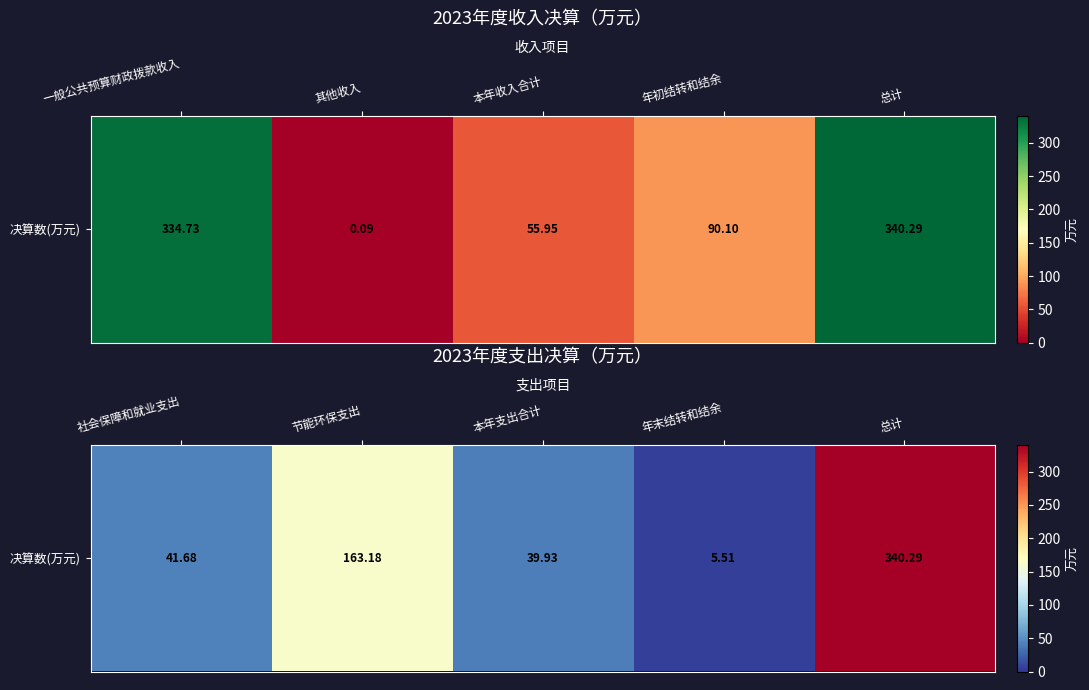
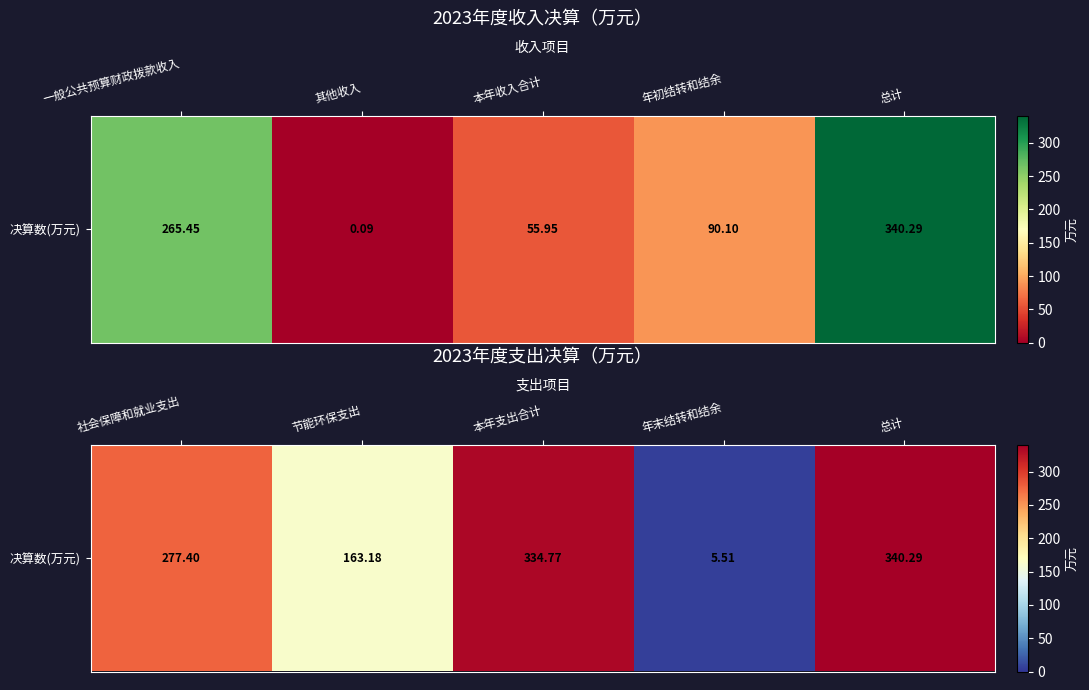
2023年度收入决算（万元）, 决算数(万元), 一般公共预算财政拨款收入: 334.73 -> 265.45
2023年度支出决算（万元）, 决算数(万元), 社会保障和就业支出: 41.68 -> 277.40
2023年度支出决算（万元）, 决算数(万元), 本年支出合计: 39.93 -> 334.77
